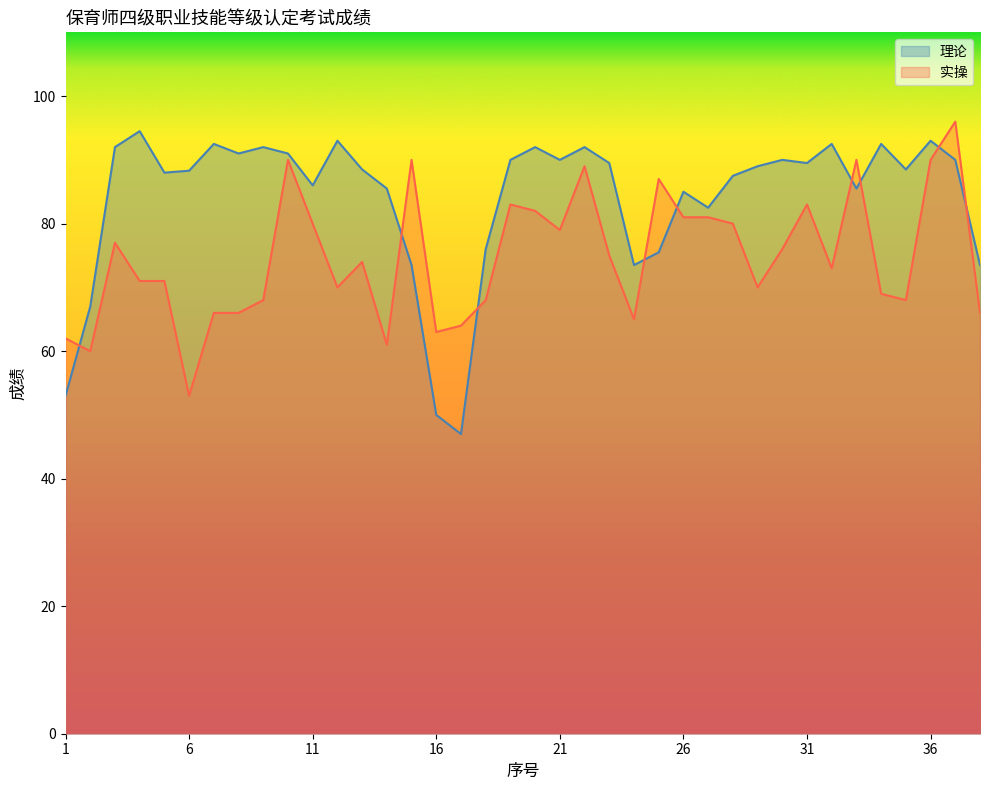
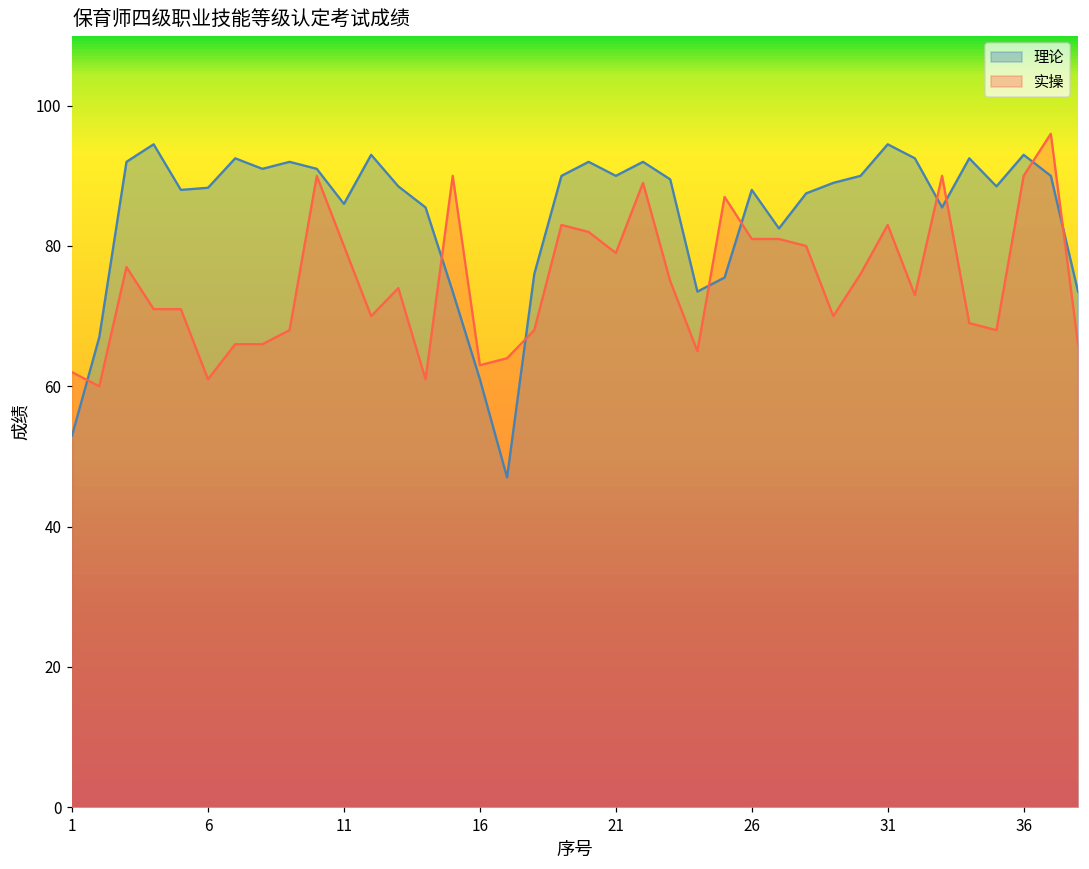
实操, 6: 53 -> 61
理论, 16: 50 -> 61
理论, 26: 85 -> 88
理论, 31: 90 -> 95
